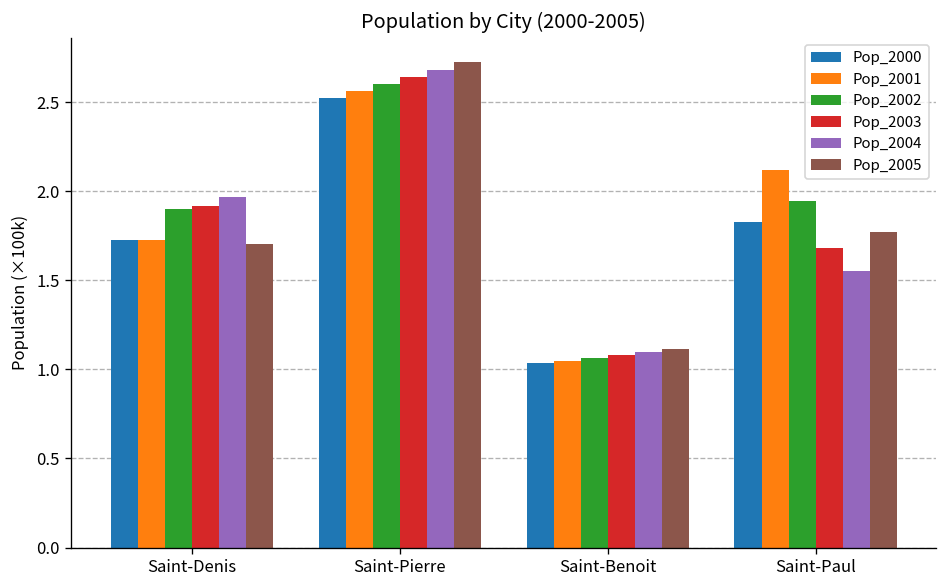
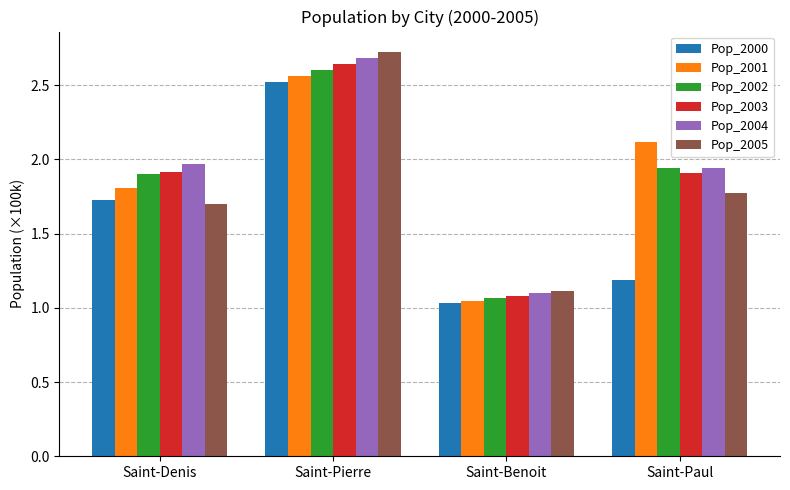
Pop_2001, Saint-Denis: 1.73 -> 1.80
Pop_2000, Saint-Paul: 1.83 -> 1.19
Pop_2003, Saint-Paul: 1.68 -> 1.91
Pop_2004, Saint-Paul: 1.55 -> 1.94
